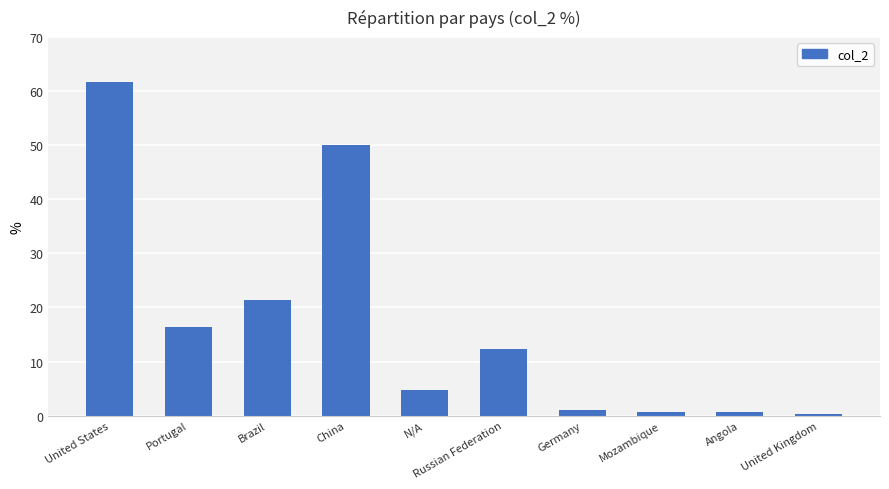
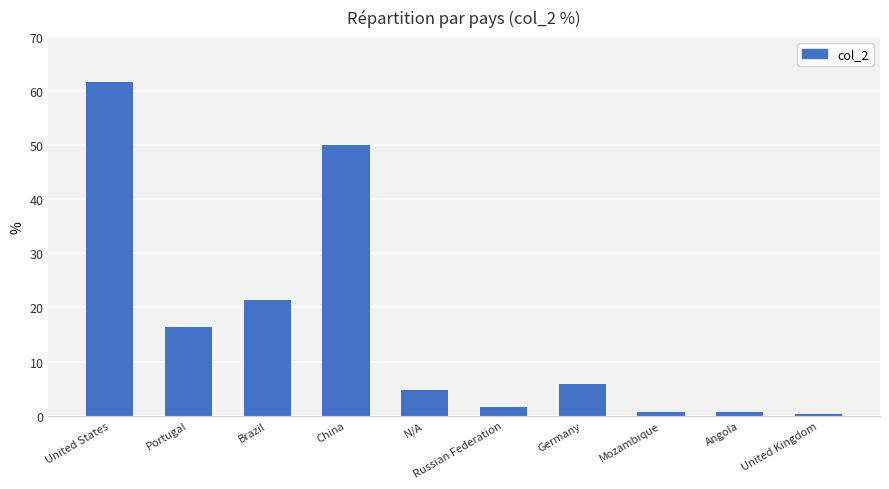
Russian Federation: 12 -> 2
Germany: 1 -> 6
